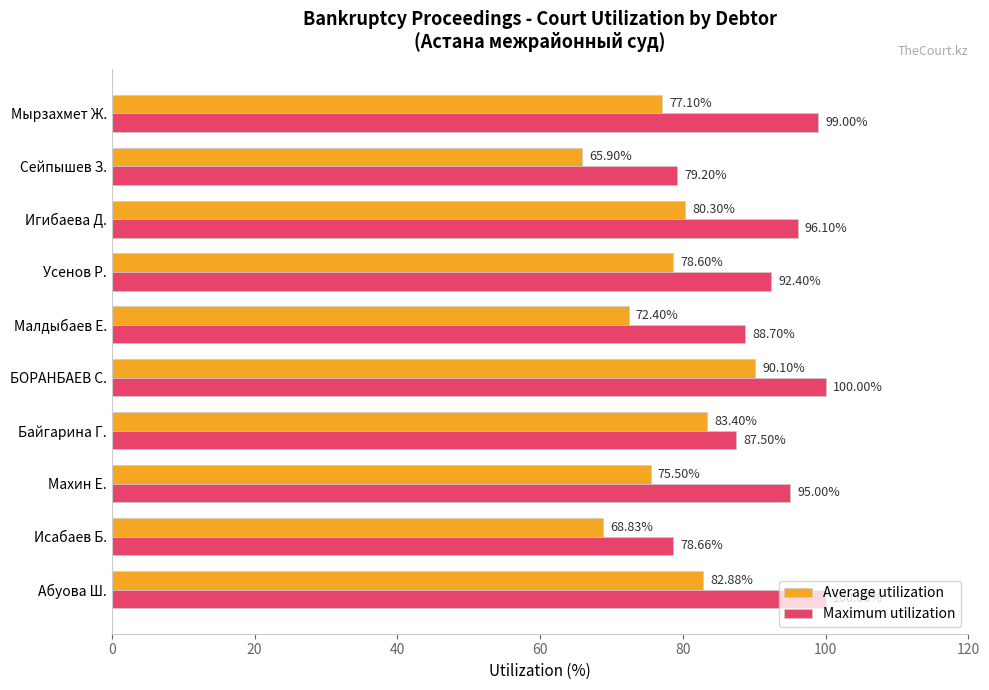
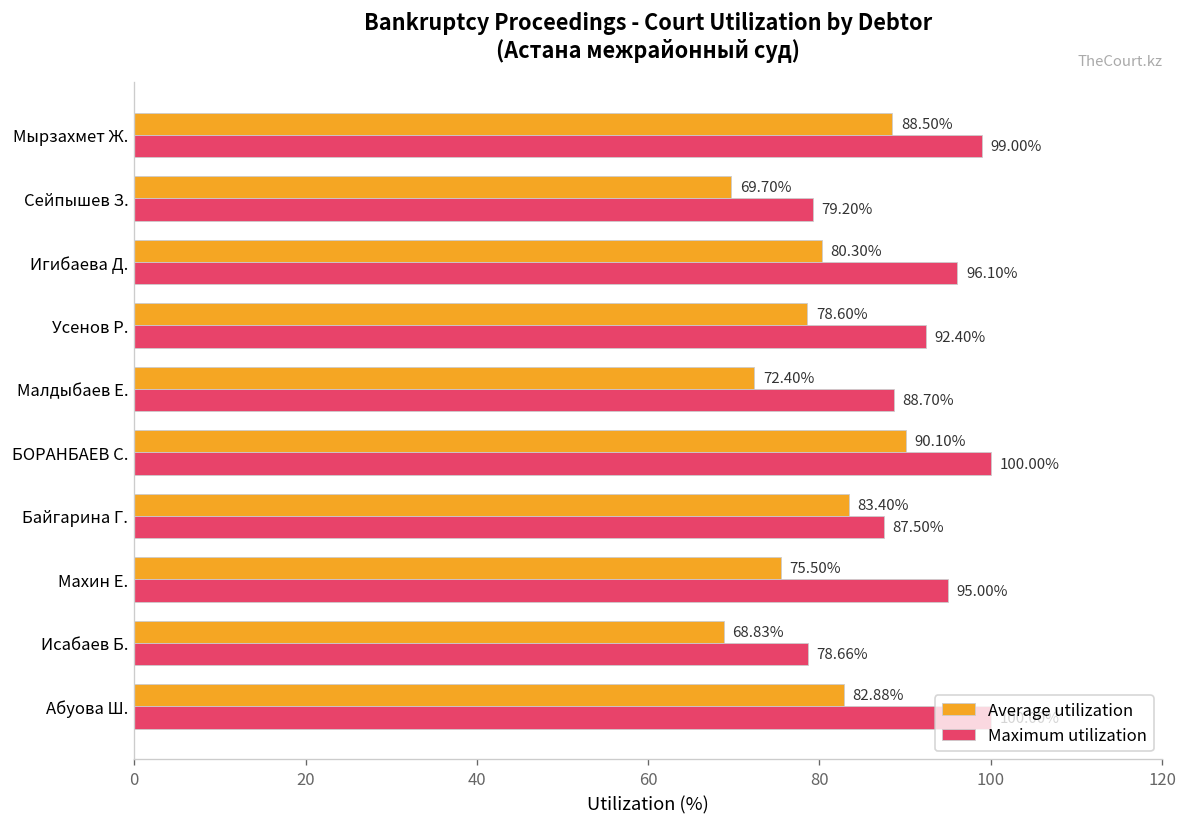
Average utilization, Мырзахмет Ж.: 77.10% -> 88.50%
Average utilization, Сейпышев З.: 65.90% -> 69.70%
